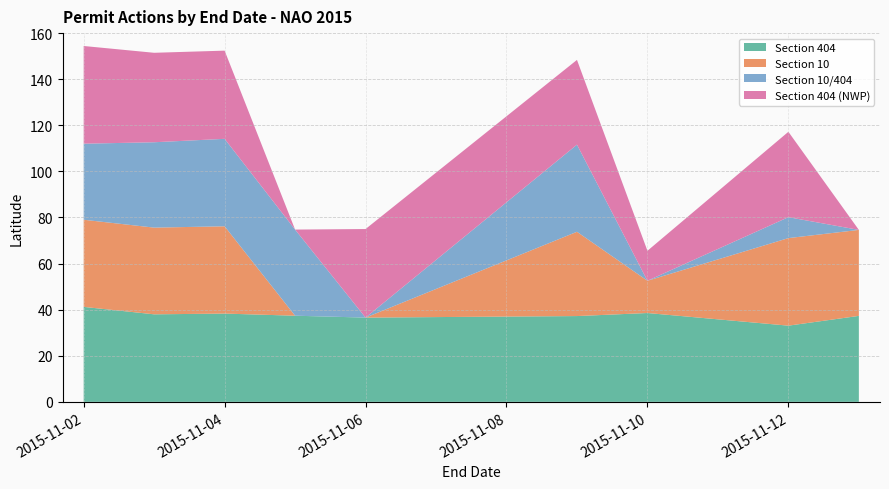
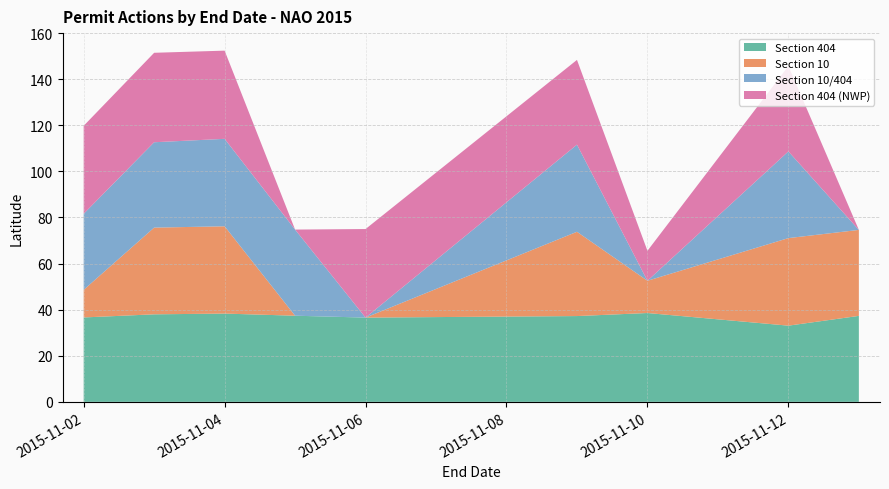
Section 404, 2015-11-02: 41 -> 37
Section 10, 2015-11-02: 38 -> 12
Section 404 (NWP), 2015-11-02: 42 -> 38
Section 10/404, 2015-11-12: 9 -> 38
